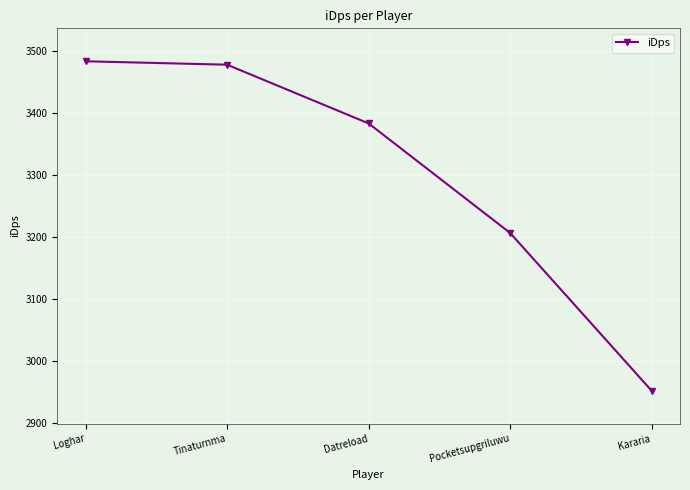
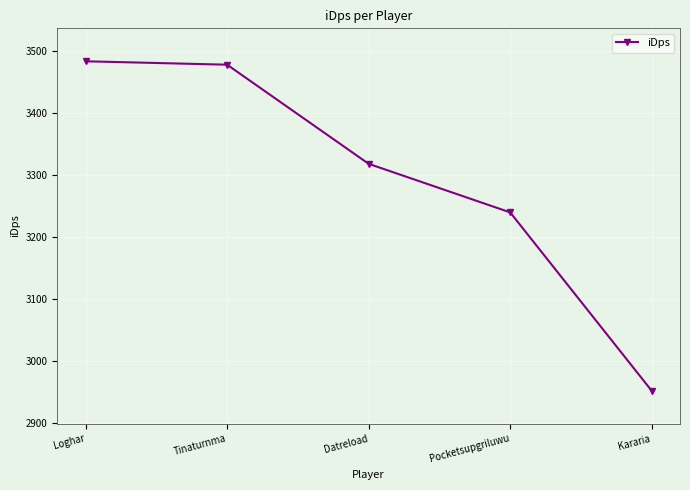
Datreload: 3380 -> 3320
Pocketsupgriluwu: 3210 -> 3240
